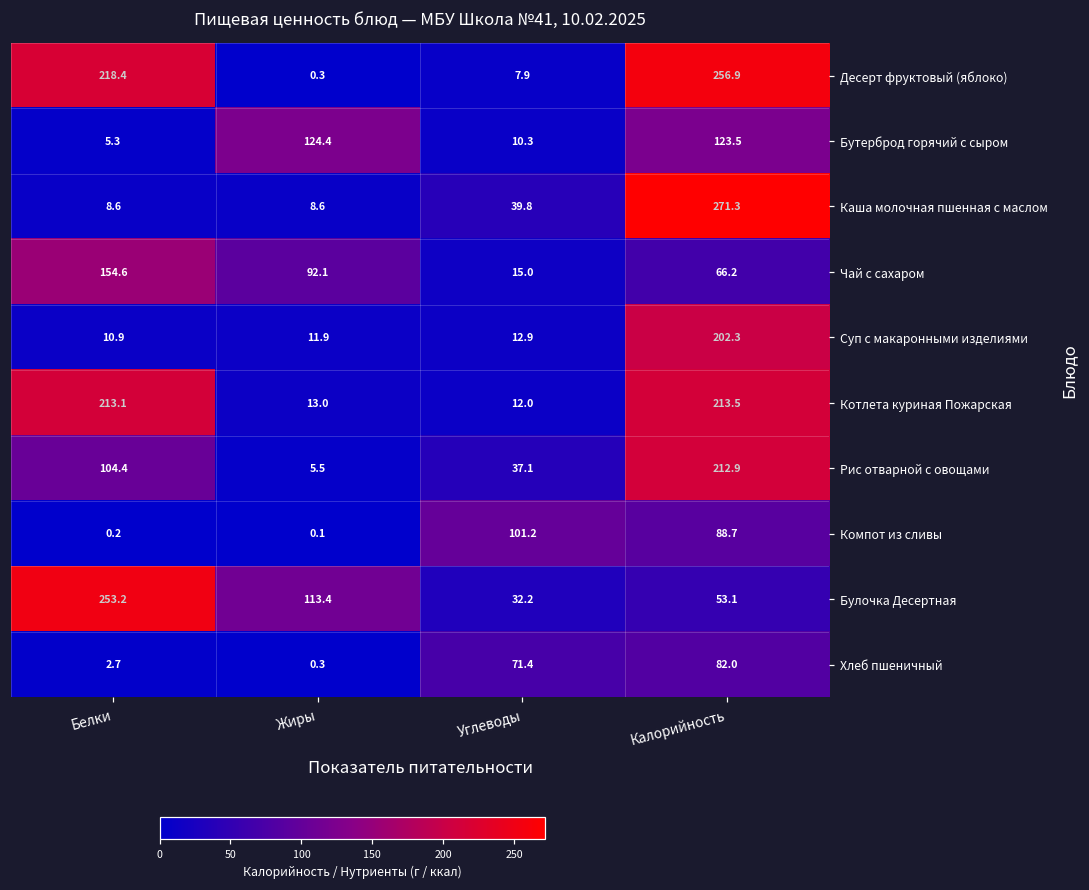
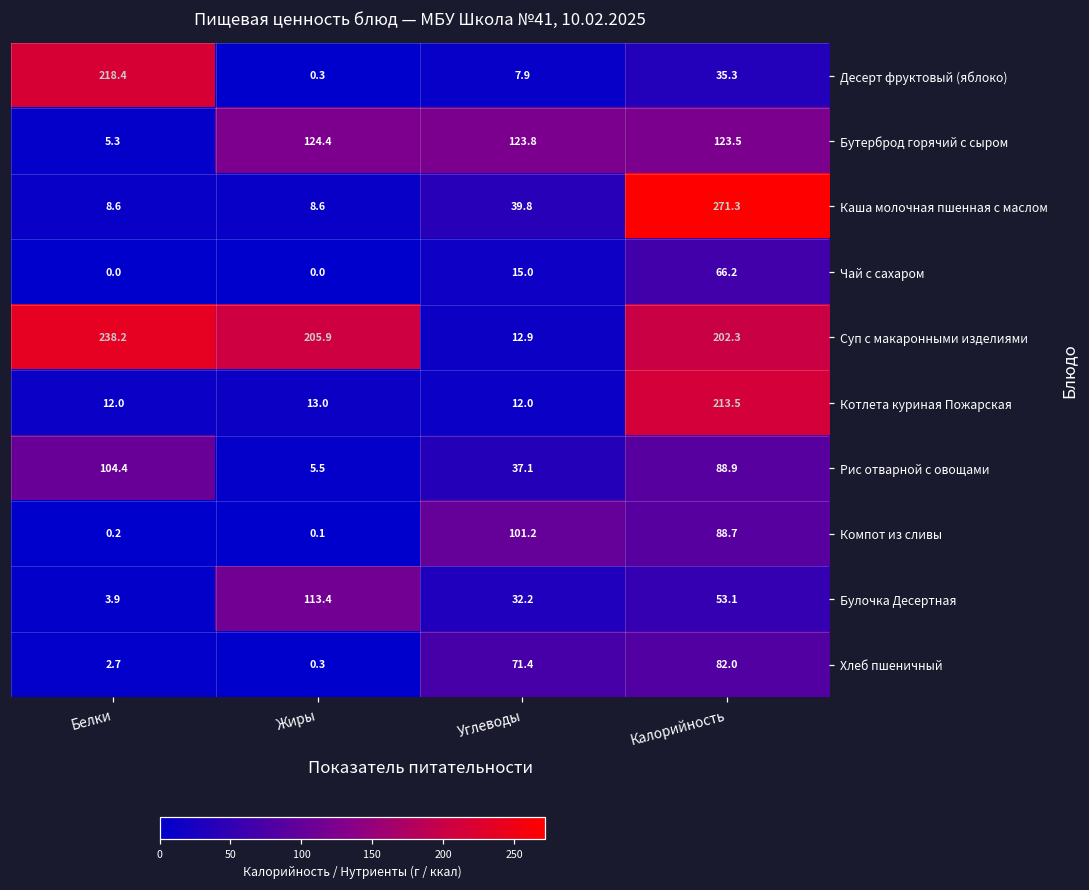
Десерт фруктовый (яблоко), Калорийность: 256.9 -> 35.3
Бутерброд горячий с сыром, Углеводы: 10.3 -> 123.8
Чай с сахаром, Белки: 154.6 -> 0.0
Чай с сахаром, Жиры: 92.1 -> 0.0
Суп с макаронными изделиями, Белки: 10.9 -> 238.2
Суп с макаронными изделиями, Жиры: 11.9 -> 205.9
Котлета куриная Пожарская, Белки: 213.1 -> 12.0
Рис отварной с овощами, Калорийность: 212.9 -> 88.9
Булочка Десертная, Белки: 253.2 -> 3.9
